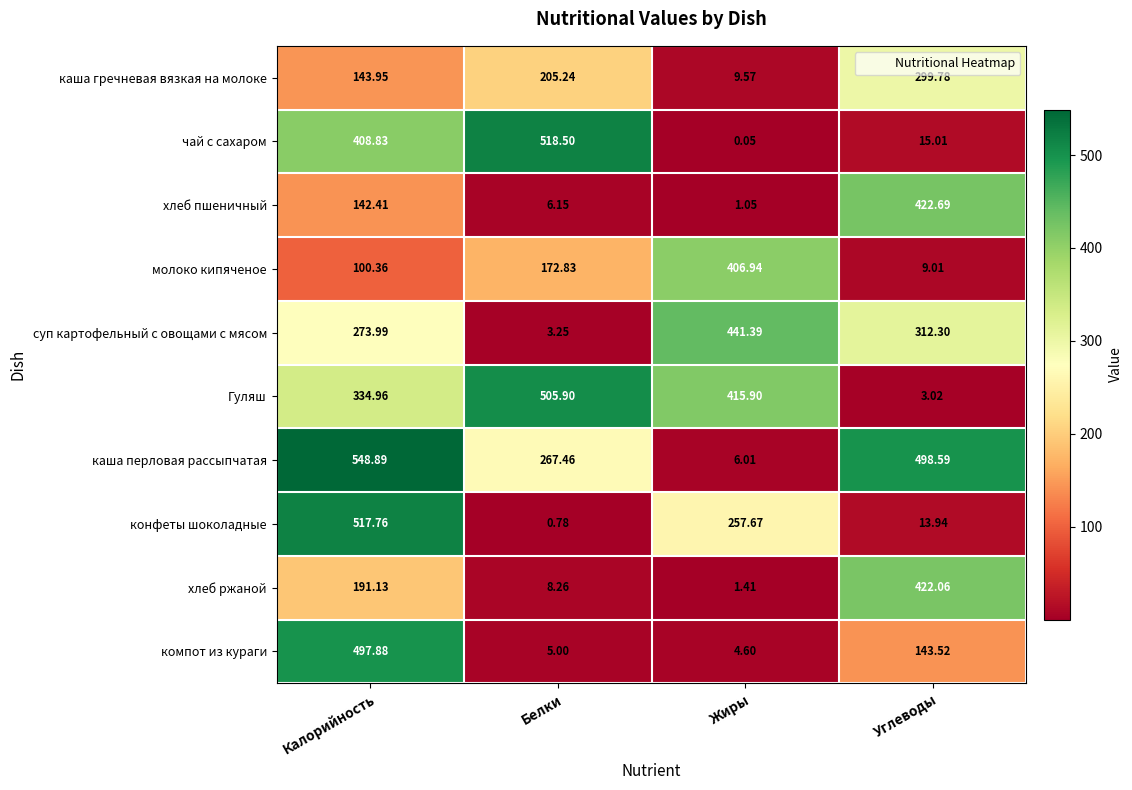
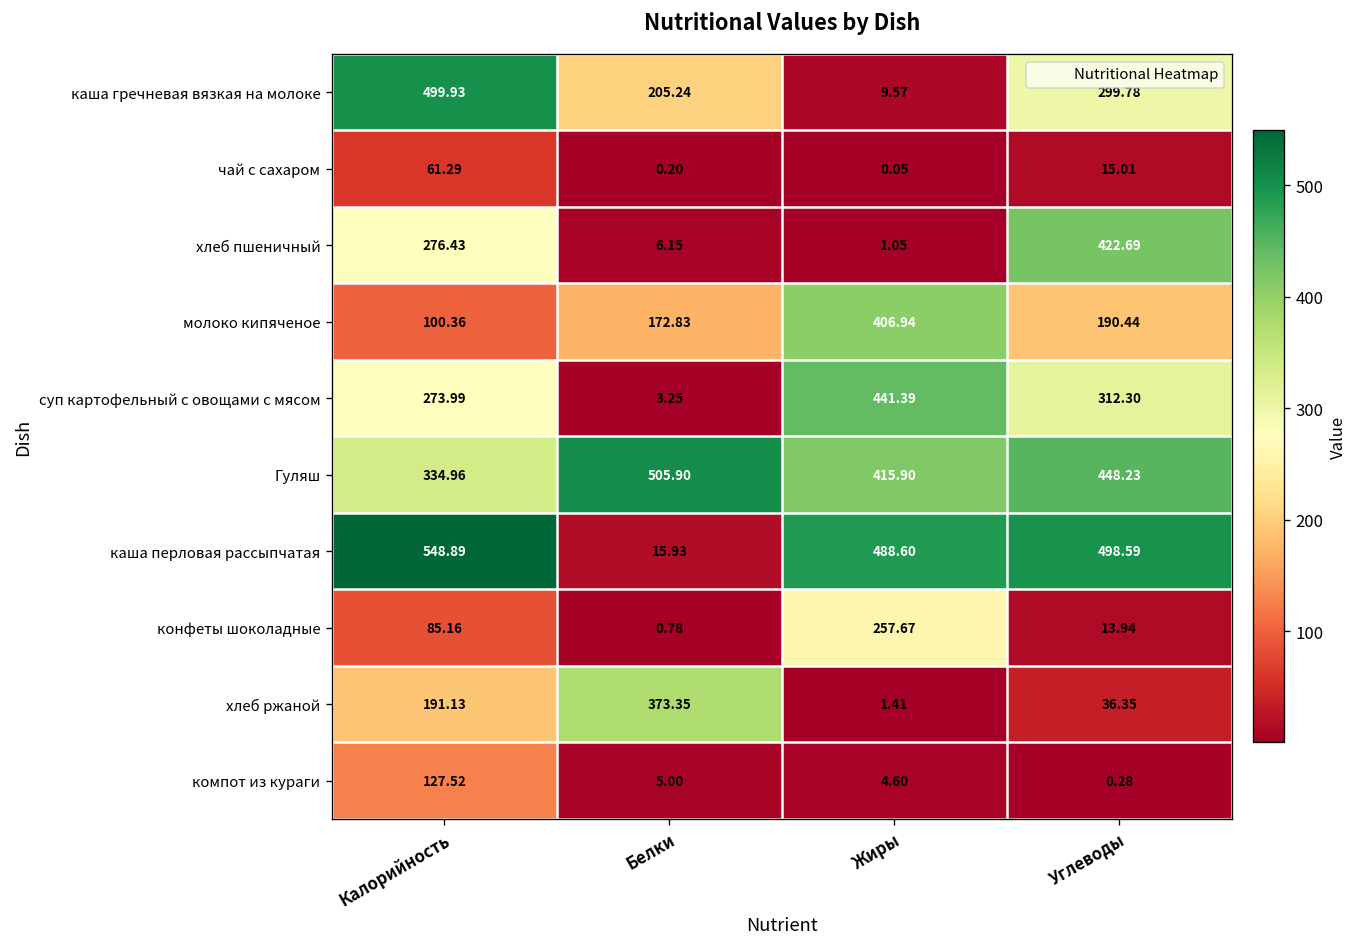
каша гречневая вязкая на молоке, Калорийность: 143.95 -> 499.93
чай с сахаром, Калорийность: 408.83 -> 61.29
чай с сахаром, Белки: 518.50 -> 0.20
хлеб пшеничный, Калорийность: 142.41 -> 276.43
молоко кипяченое, Углеводы: 9.01 -> 190.44
Гуляш, Углеводы: 3.02 -> 448.23
каша перловая рассыпчатая, Белки: 267.46 -> 15.93
каша перловая рассыпчатая, Жиры: 6.01 -> 488.60
конфеты шоколадные, Калорийность: 517.76 -> 85.16
хлеб ржаной, Белки: 8.26 -> 373.35
хлеб ржаной, Углеводы: 422.06 -> 36.35
компот из кураги, Калорийность: 497.88 -> 127.52
компот из кураги, Углеводы: 143.52 -> 0.28
